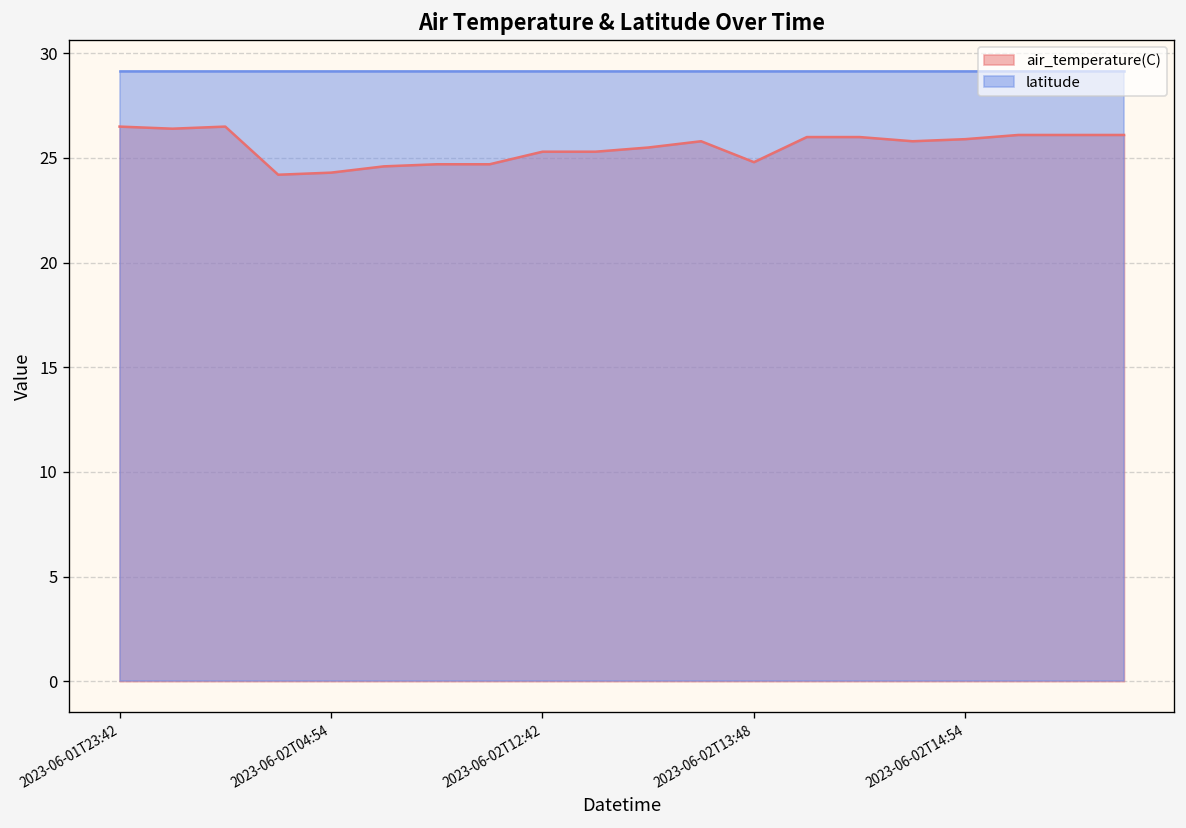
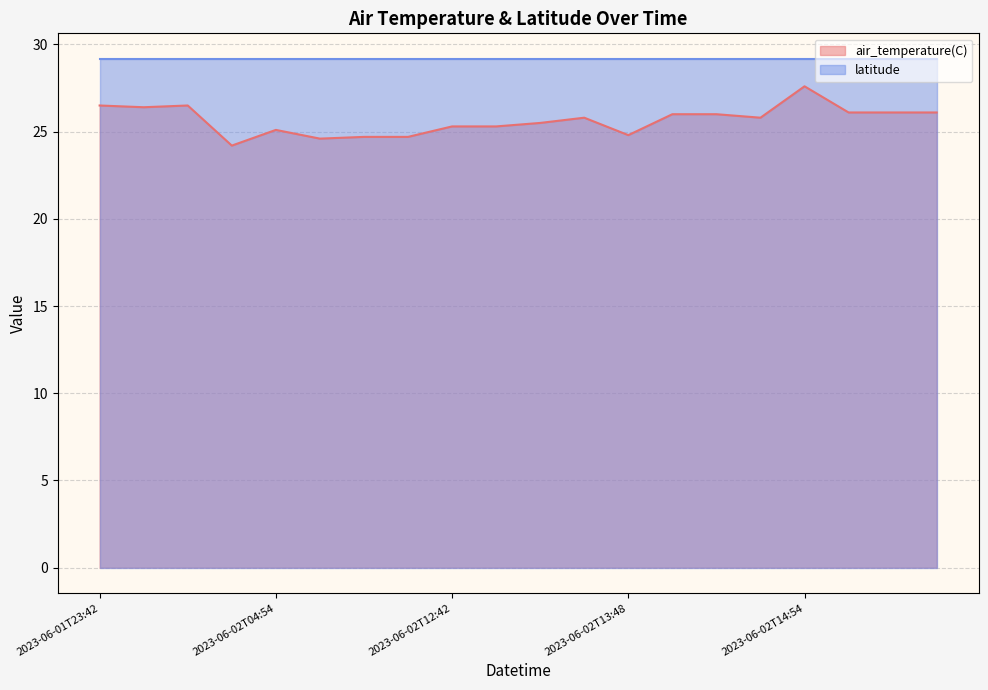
air_temperature(C), 2023-06-02T04:54: 24.3 -> 25.1
air_temperature(C), 2023-06-02T14:54: 25.9 -> 27.6
